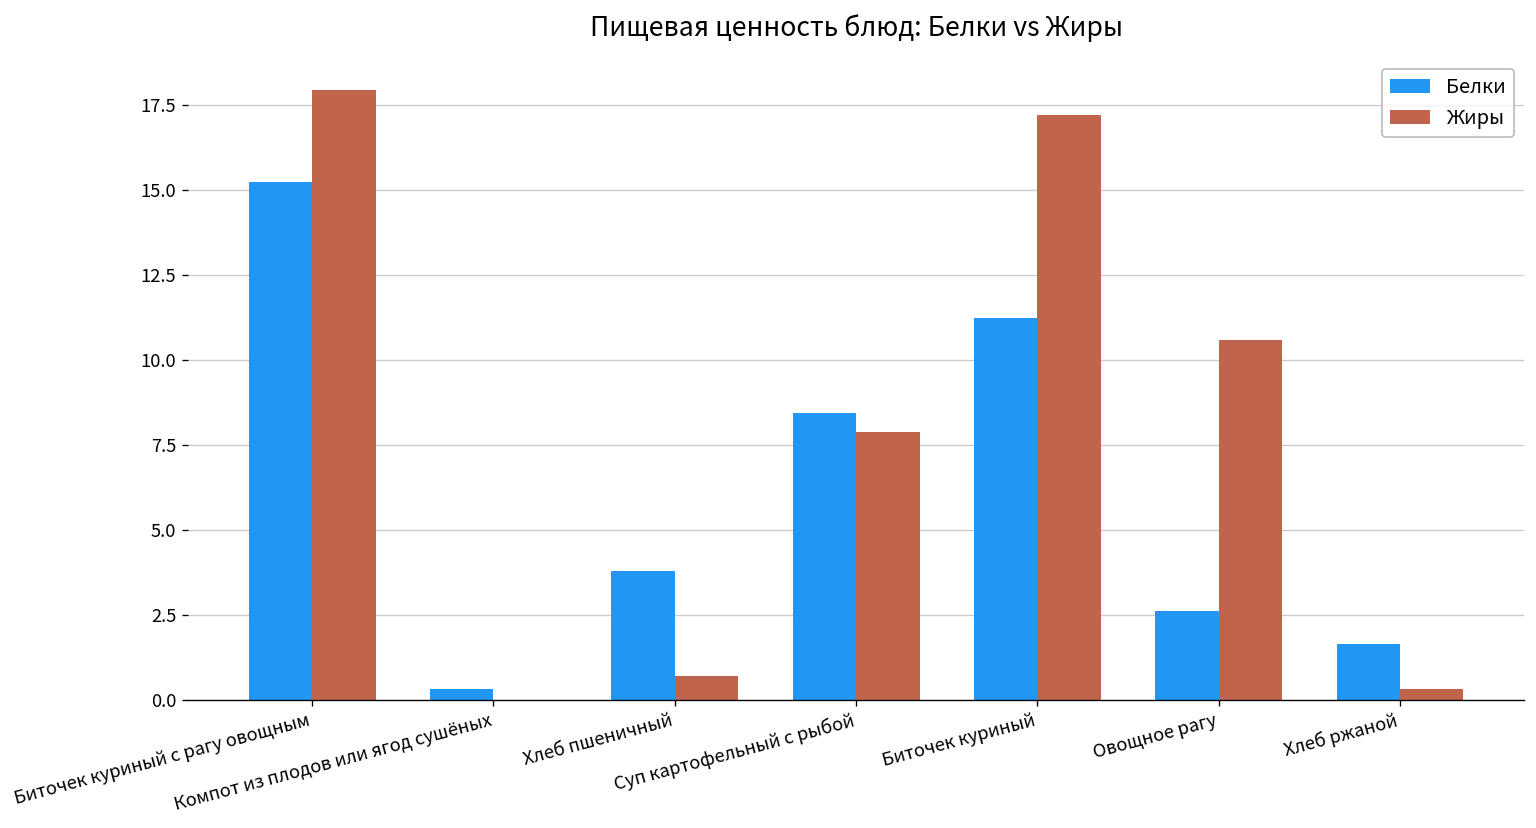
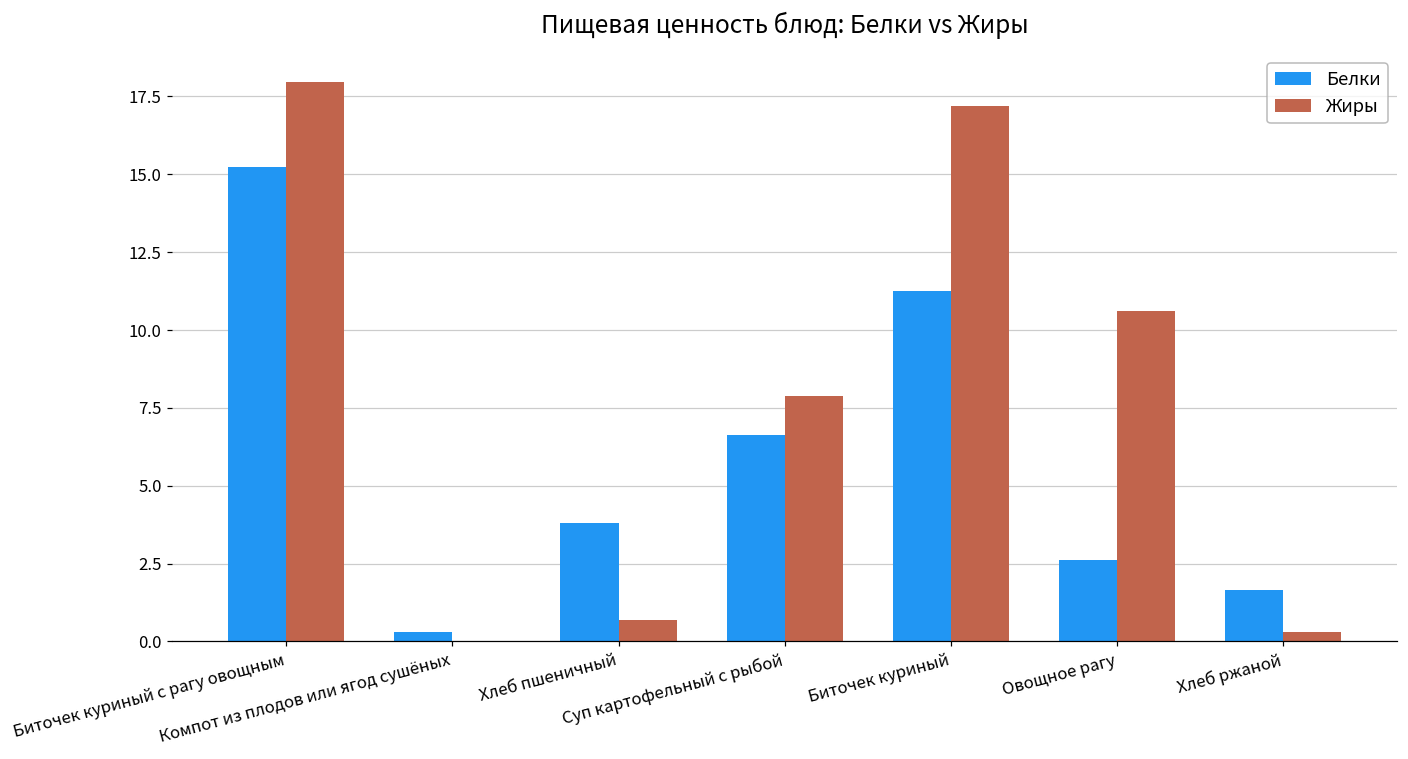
Белки, Суп картофельный с рыбой: 8.4 -> 6.6
